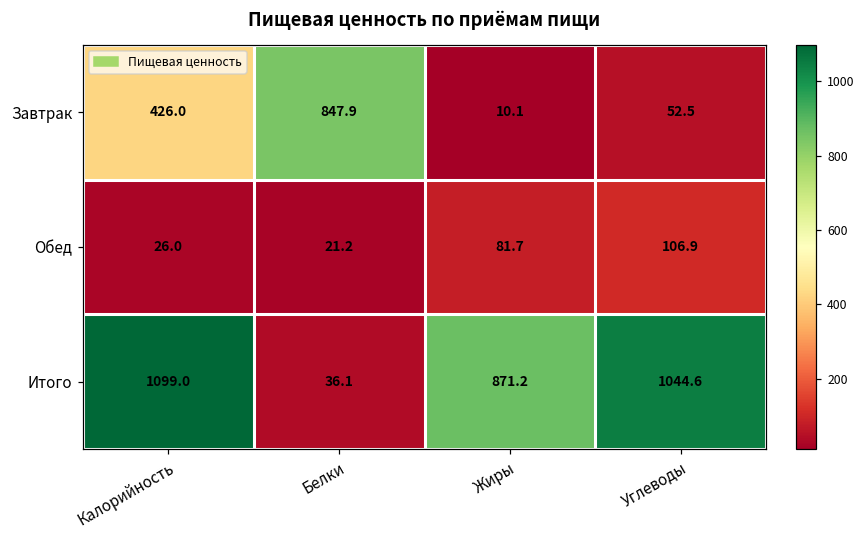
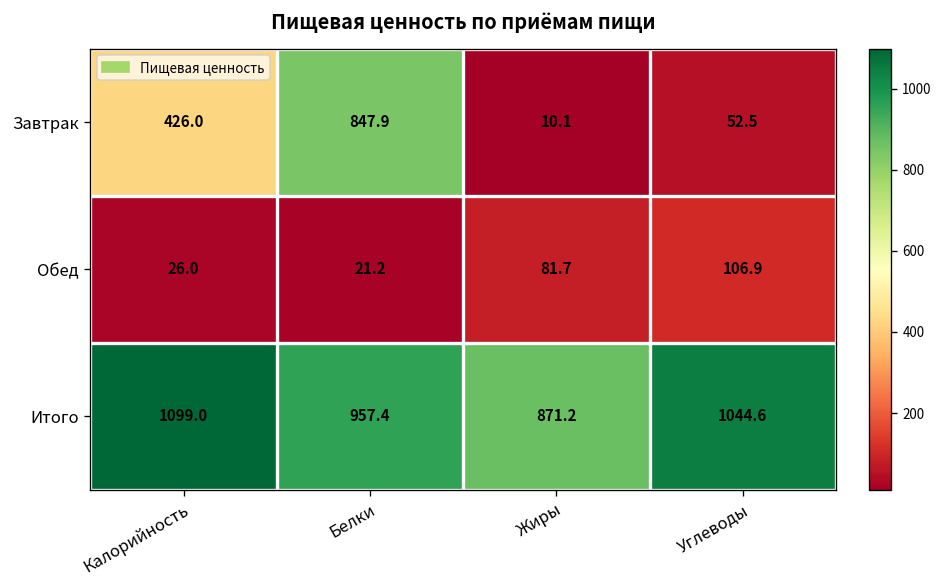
Итого, Белки: 36.1 -> 957.4
